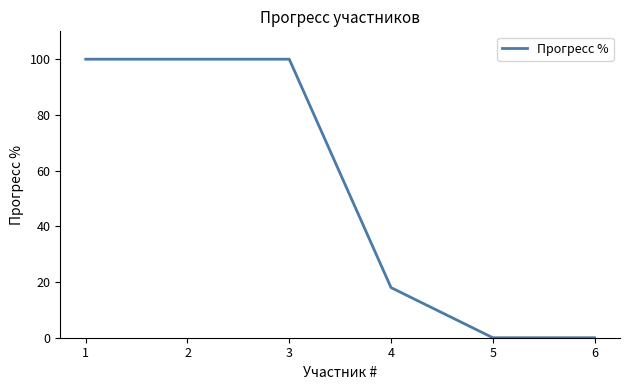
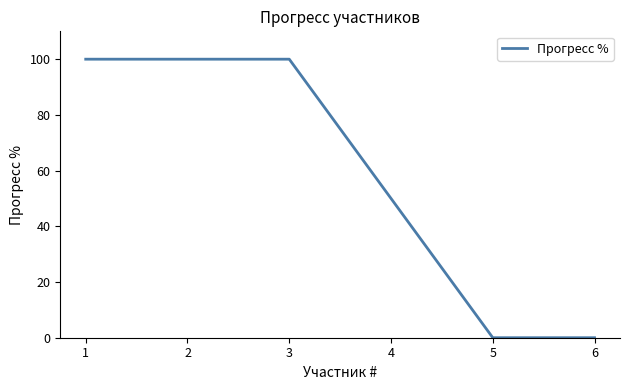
4: 18 -> 50
